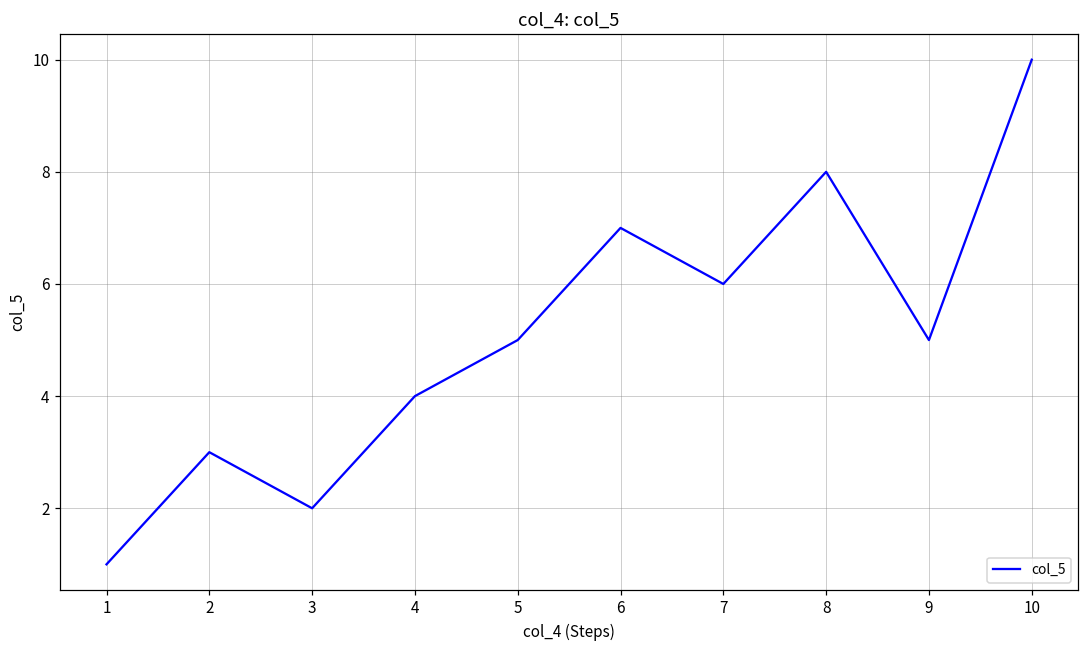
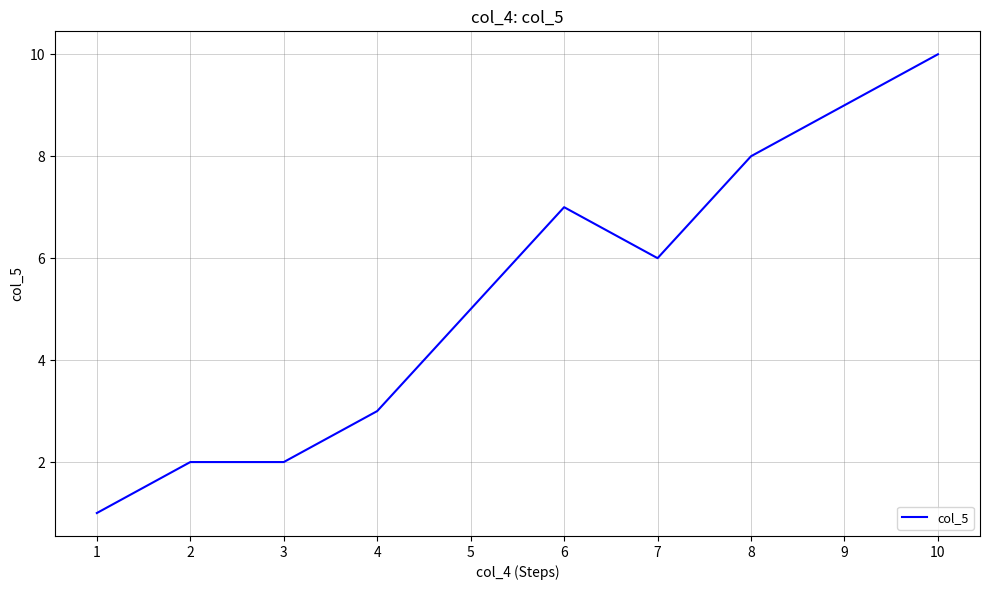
2: 3 -> 2
4: 4 -> 3
9: 5 -> 9
